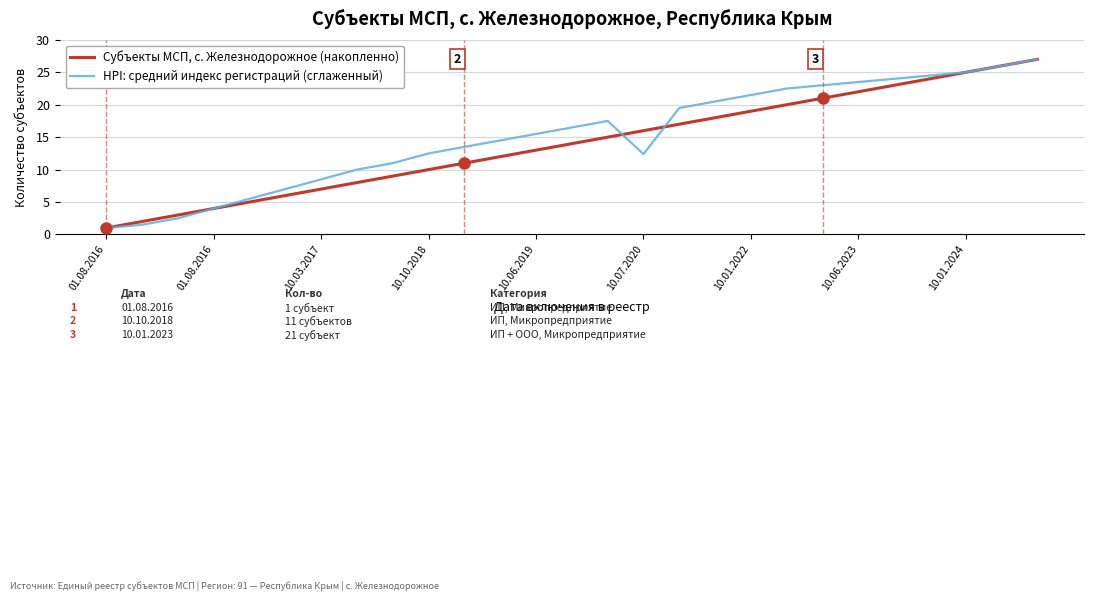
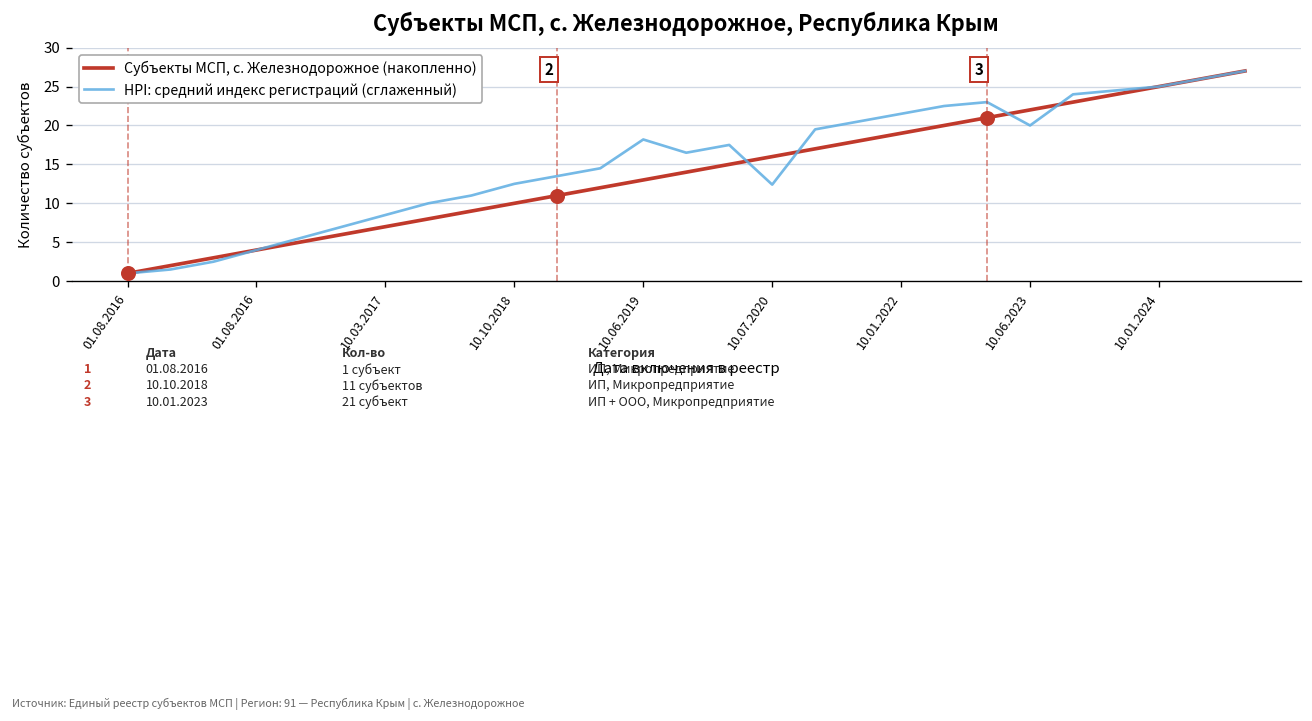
HPI: средний индекс регистраций (сглаженный), 10.06.2019: 16 -> 18
HPI: средний индекс регистраций (сглаженный), 10.06.2023: 24 -> 20
